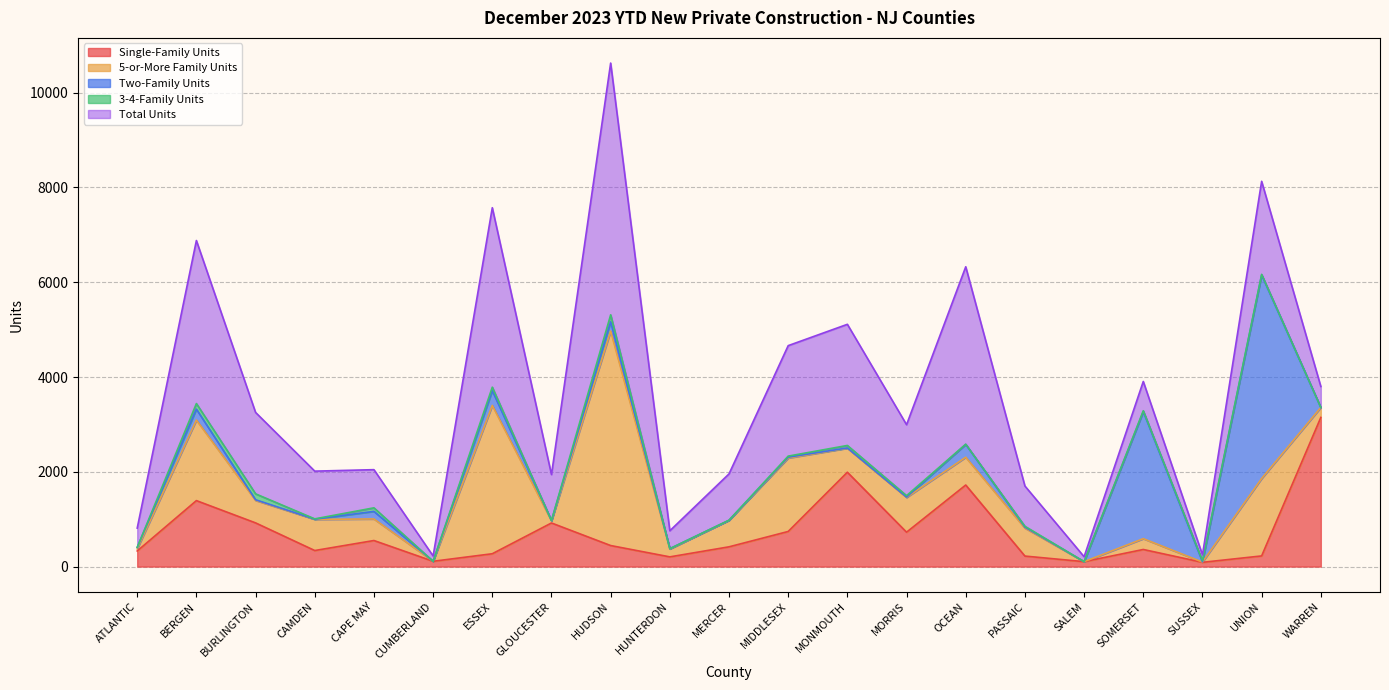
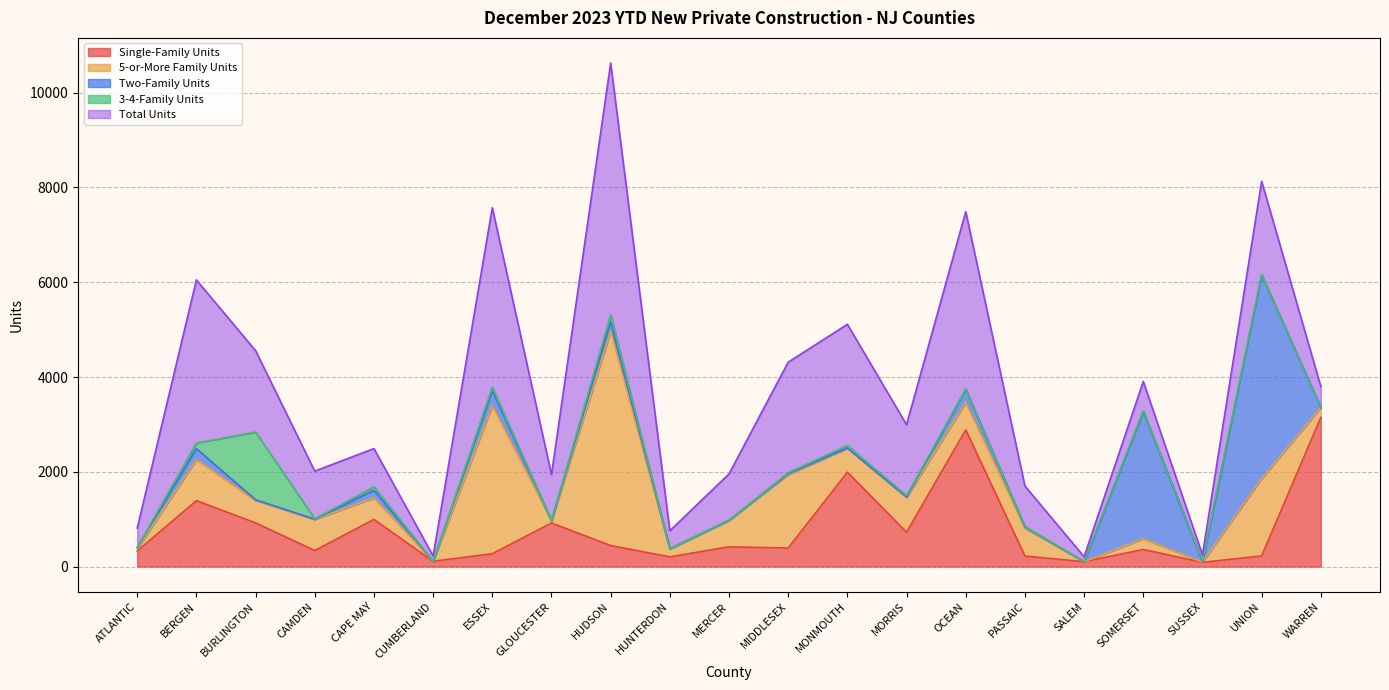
5-or-More Family Units, BERGEN: 1700 -> 900
3-4-Family Units, BURLINGTON: 100 -> 1400
Single-Family Units, CAPE MAY: 600 -> 1000
Single-Family Units, MIDDLESEX: 700 -> 400
Single-Family Units, OCEAN: 1700 -> 2900
